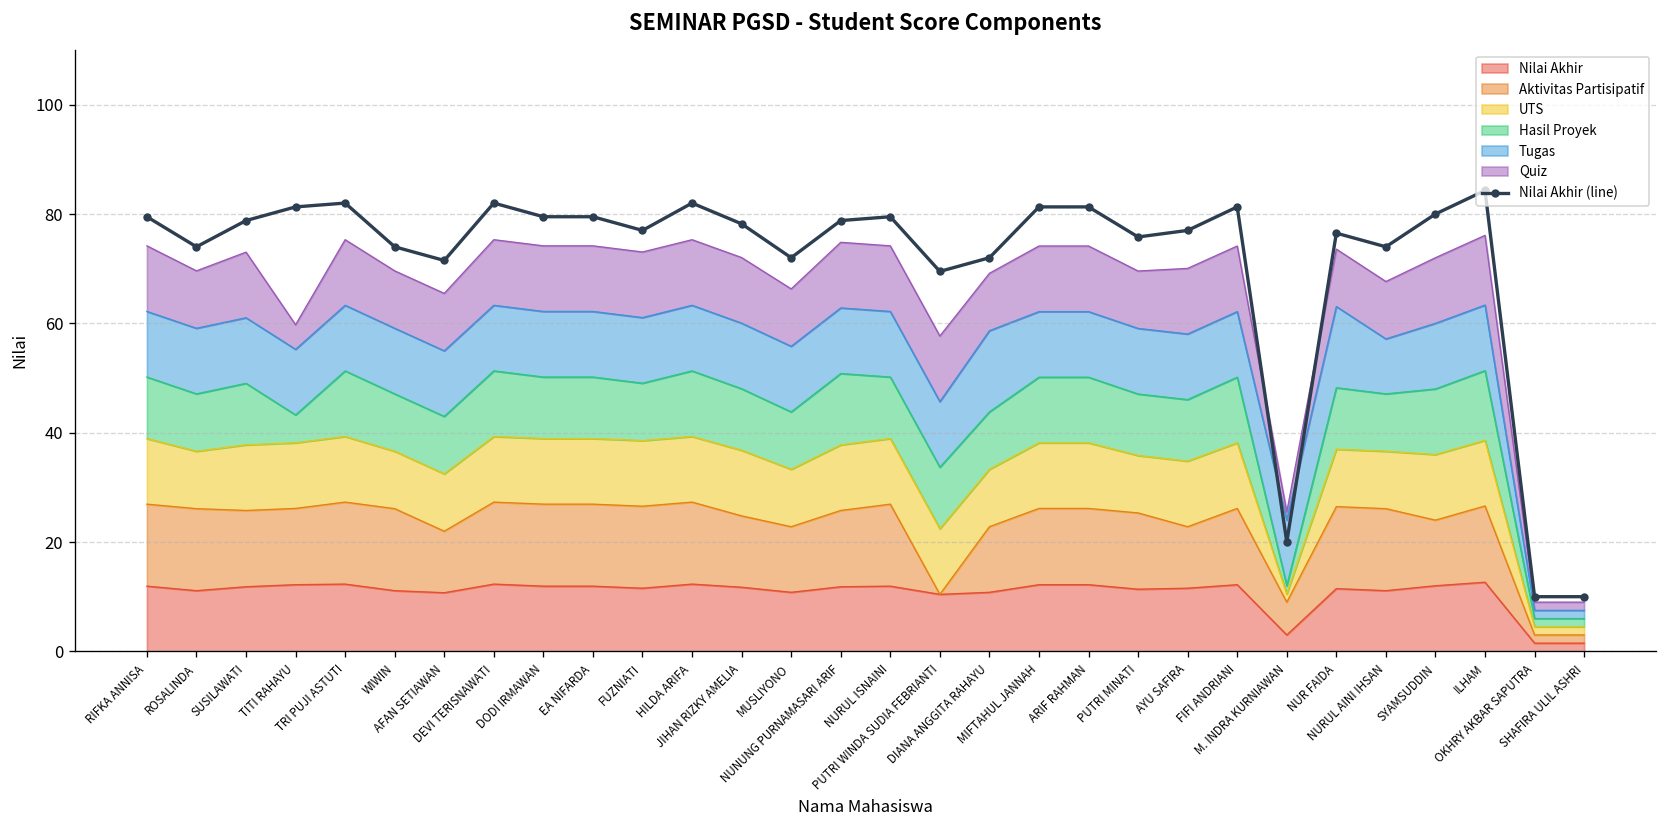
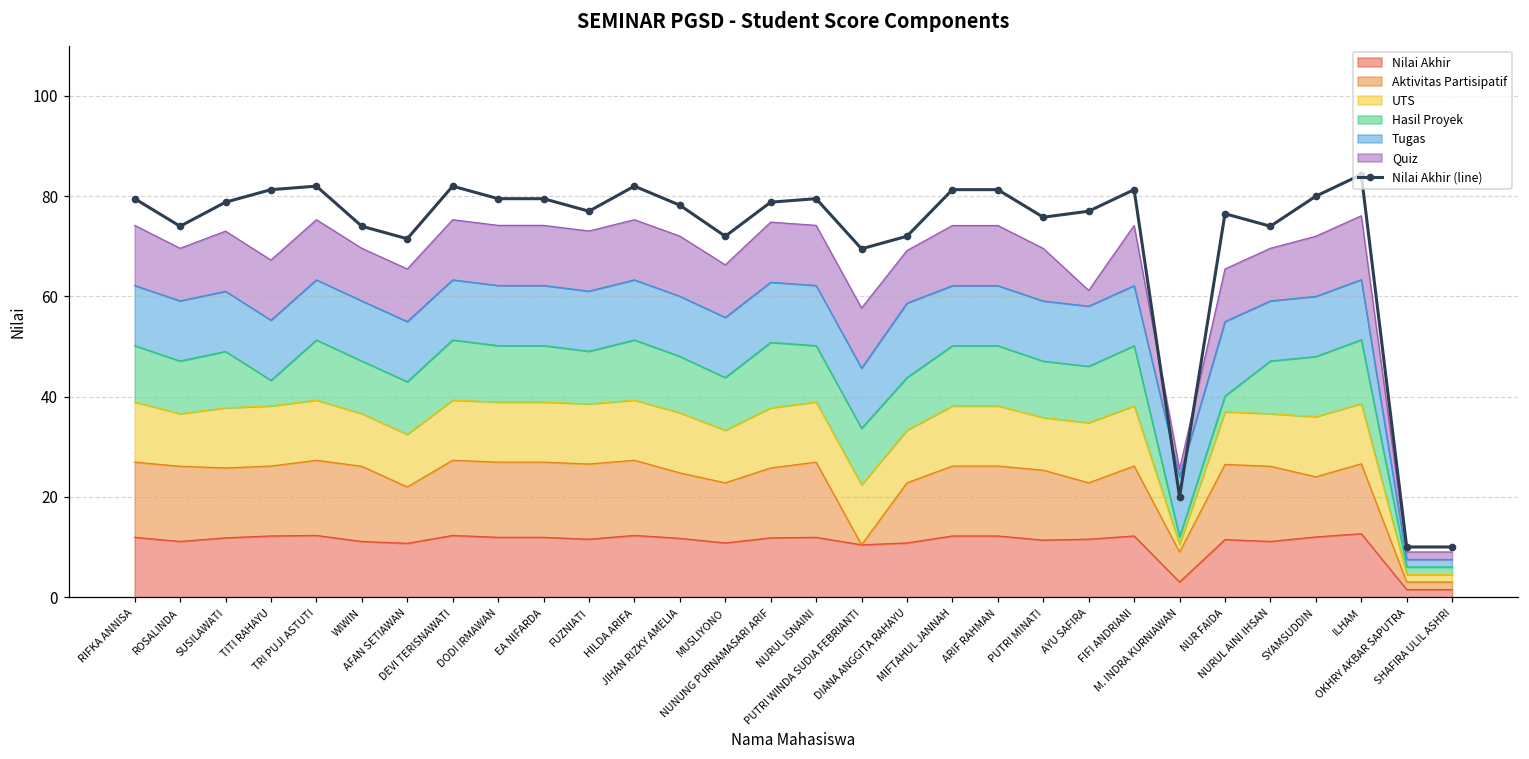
Quiz, TITI RAHAYU: 5 -> 12
Quiz, AYU SAFIRA: 12 -> 3
Hasil Proyek, NUR FAIDA: 11 -> 3
Tugas, NURUL AINI IHSAN: 10 -> 12
